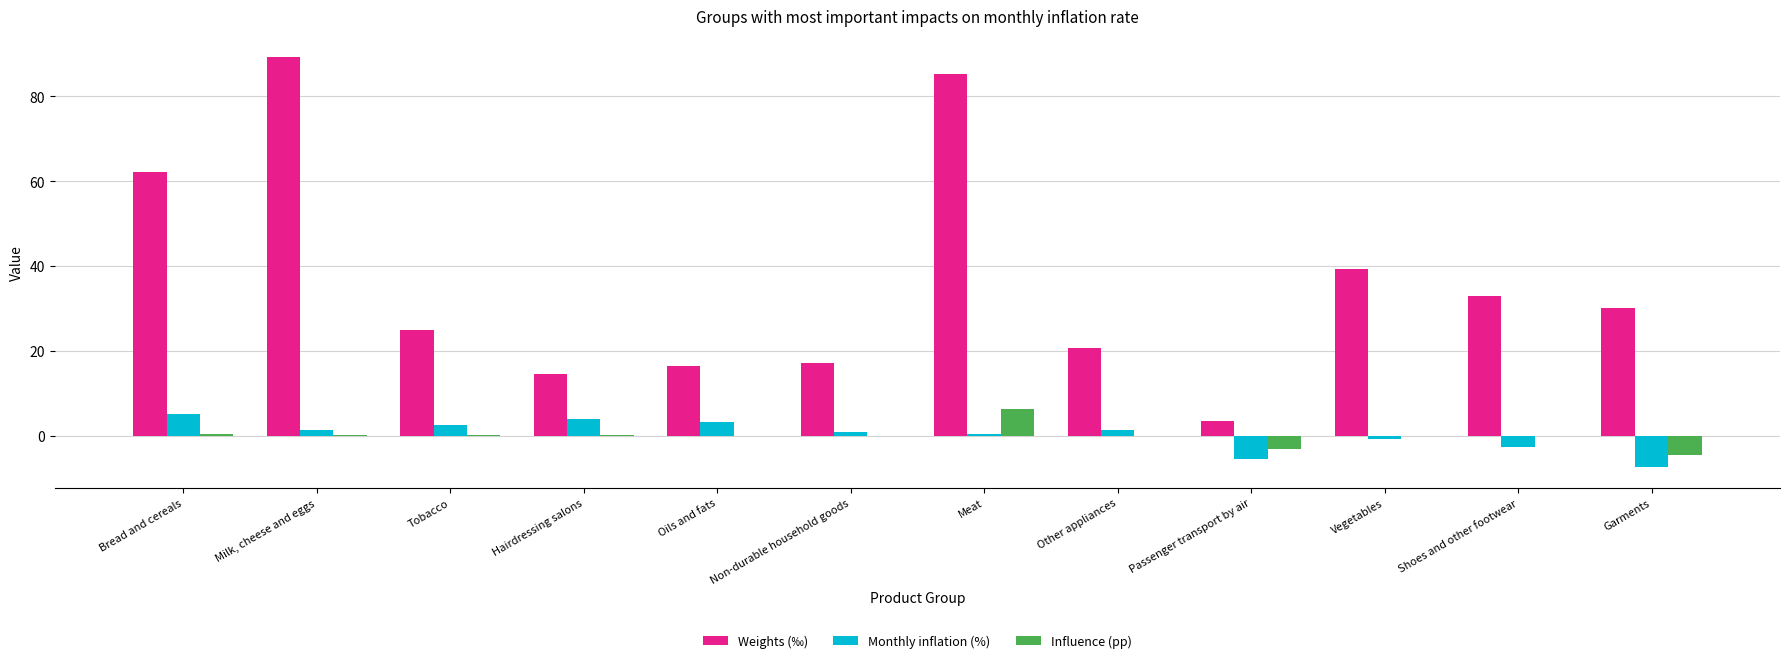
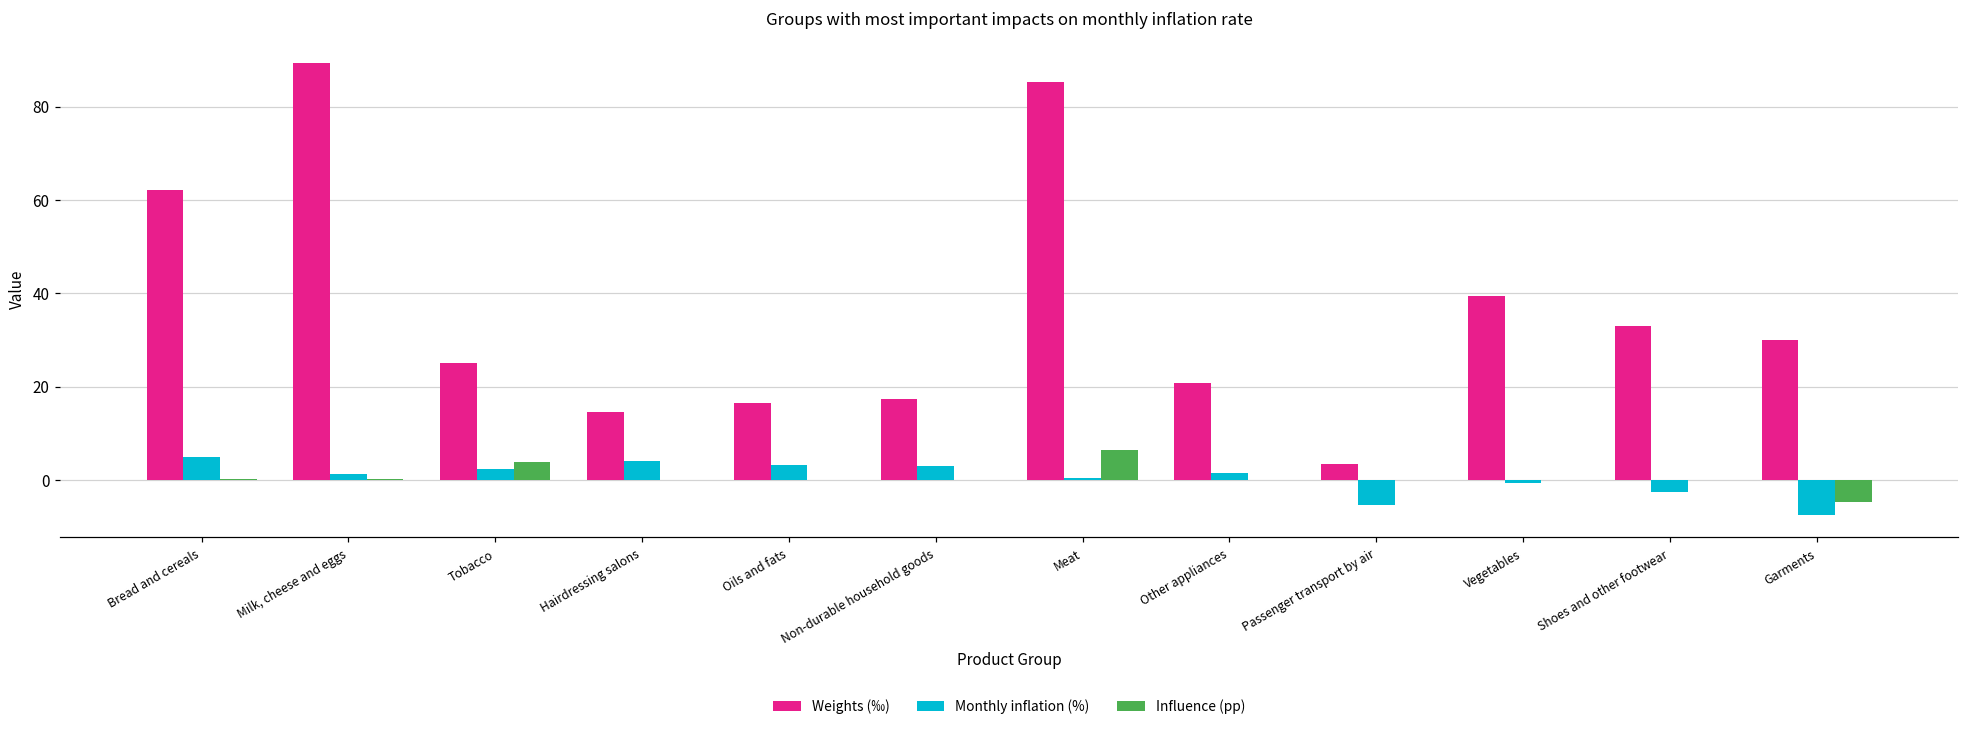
Influence (pp), Tobacco: 0 -> 4
Monthly inflation (%), Non-durable household goods: 1 -> 3
Influence (pp), Passenger transport by air: -3 -> 0
